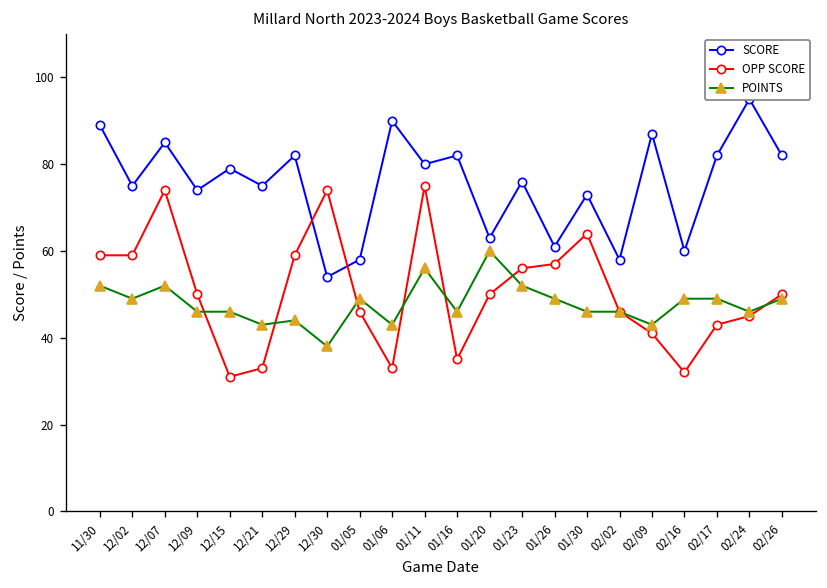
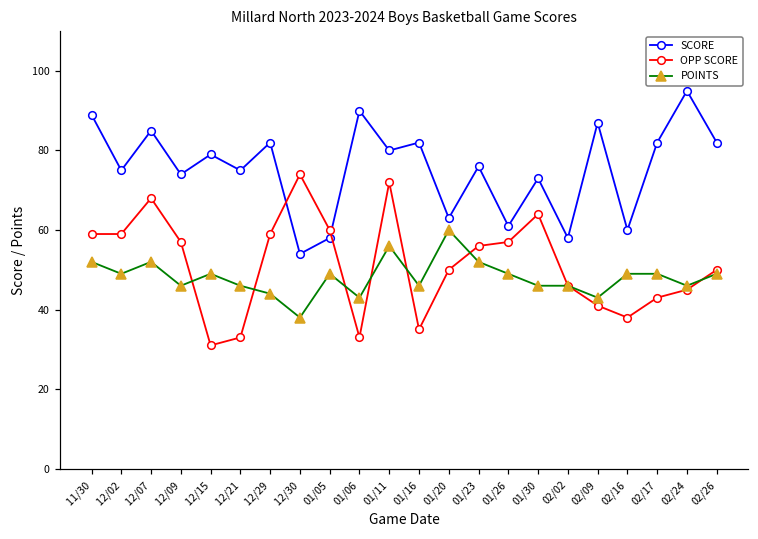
OPP SCORE, 12/07: 74 -> 68
OPP SCORE, 12/09: 50 -> 57
POINTS, 12/15: 46 -> 49
POINTS, 12/21: 43 -> 46
OPP SCORE, 01/05: 46 -> 60
OPP SCORE, 01/11: 75 -> 72
OPP SCORE, 02/16: 32 -> 38
